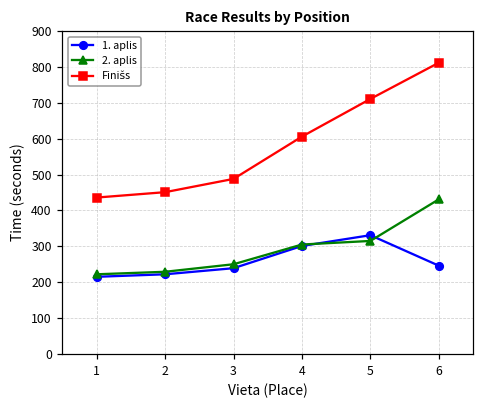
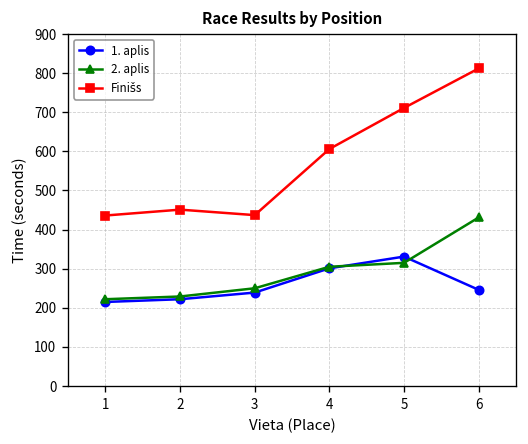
Finišs, 3: 490 -> 440
